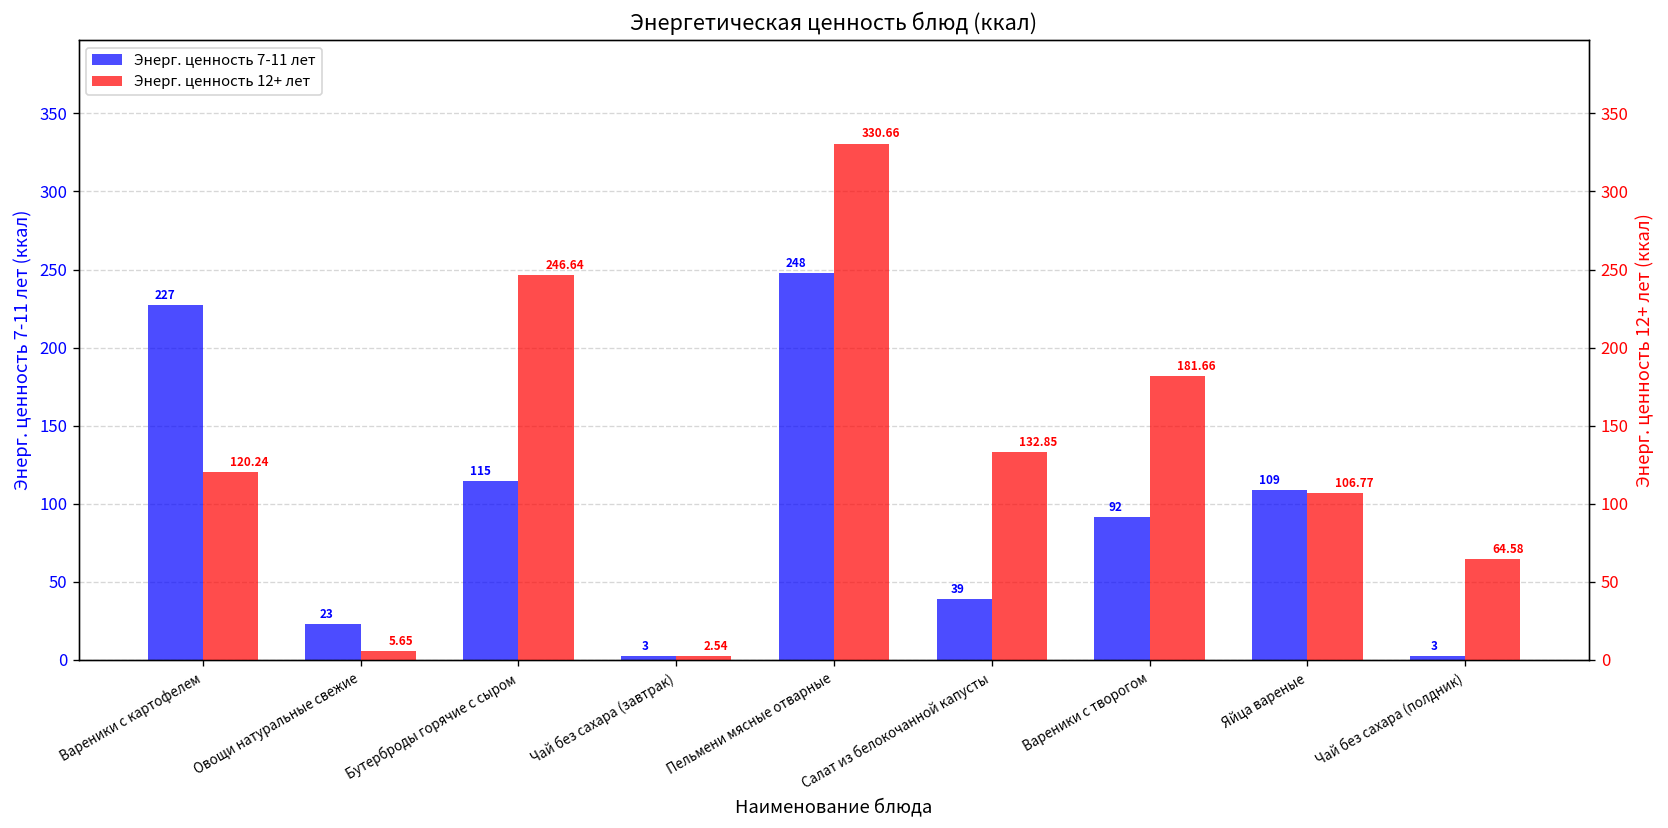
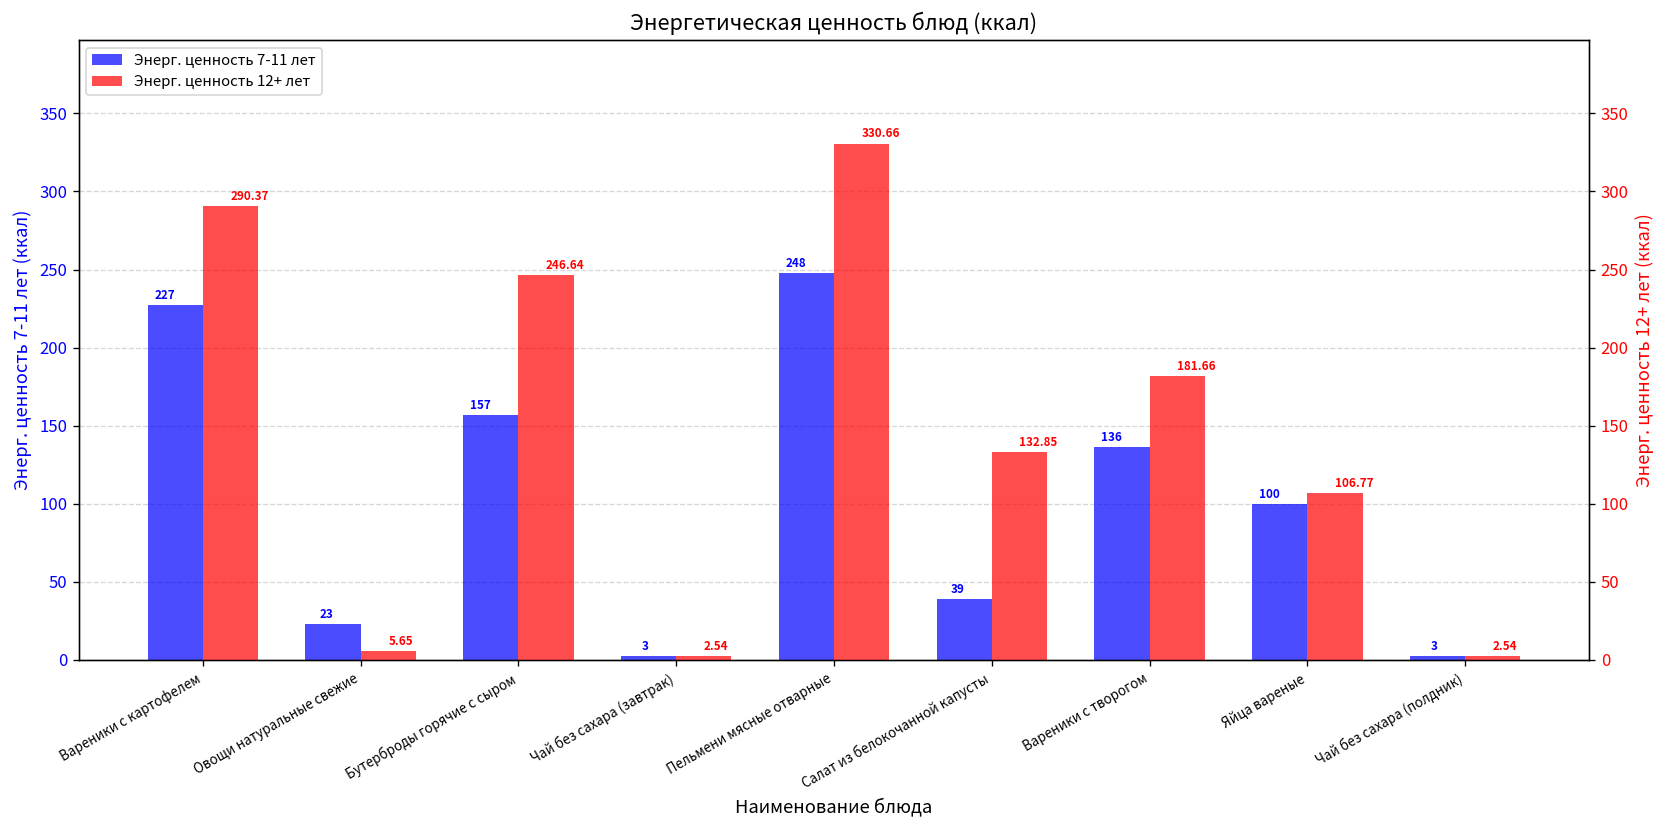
Энерг. ценность 7-11 лет, Бутерброды горячие с сыром: 115 -> 157
Энерг. ценность 7-11 лет, Вареники с творогом: 92 -> 136
Энерг. ценность 7-11 лет, Яйца вареные: 109 -> 100
Энерг. ценность 12+ лет, Вареники с картофелем: 120.24 -> 290.37
Энерг. ценность 12+ лет, Чай без сахара (полдник): 64.58 -> 2.54
